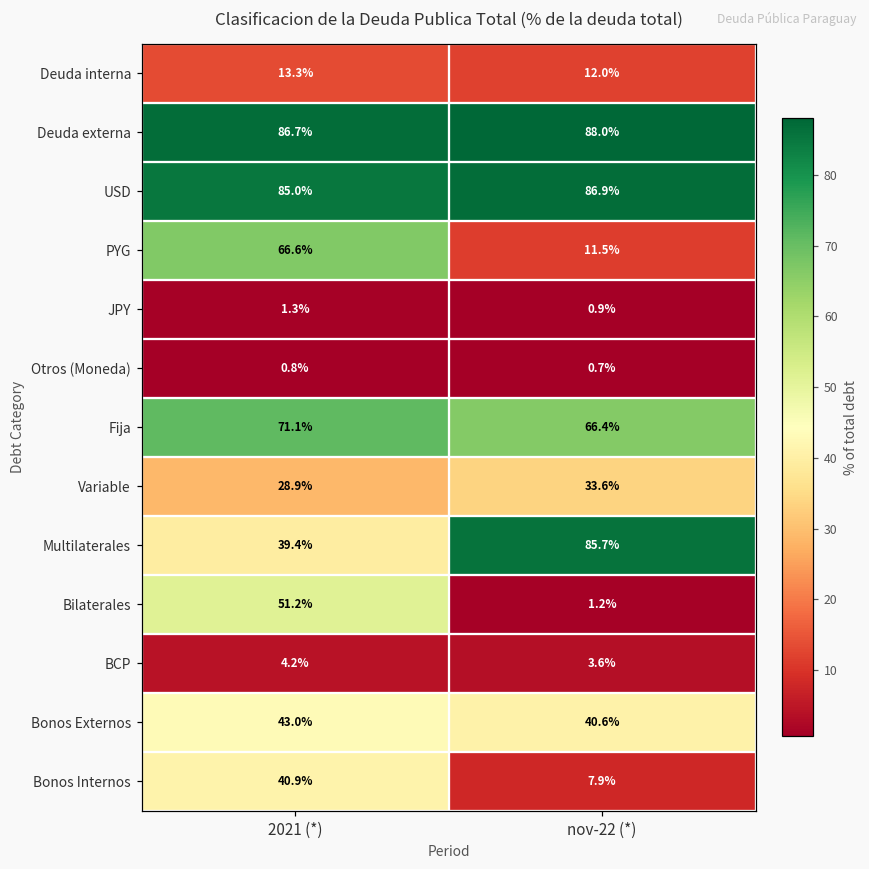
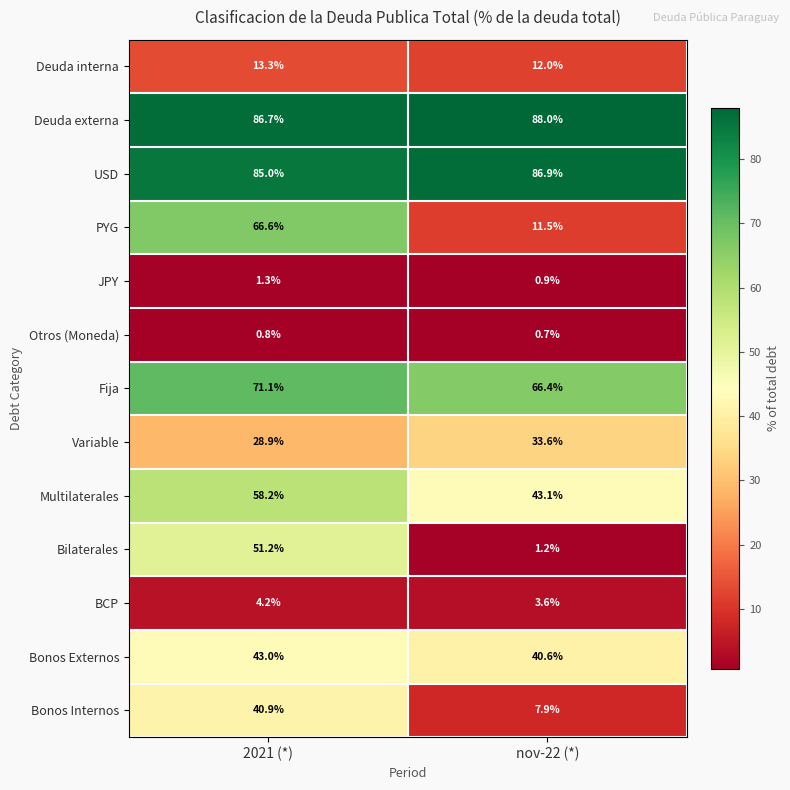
Multilaterales, 2021 (*): 39.4% -> 58.2%
Multilaterales, nov-22 (*): 85.7% -> 43.1%
